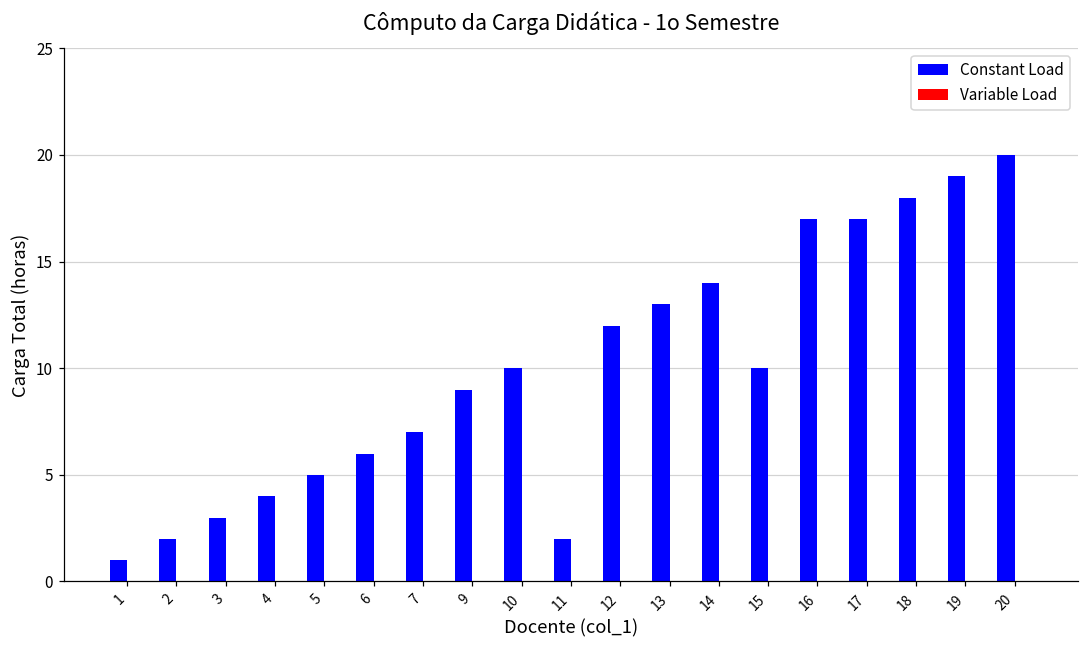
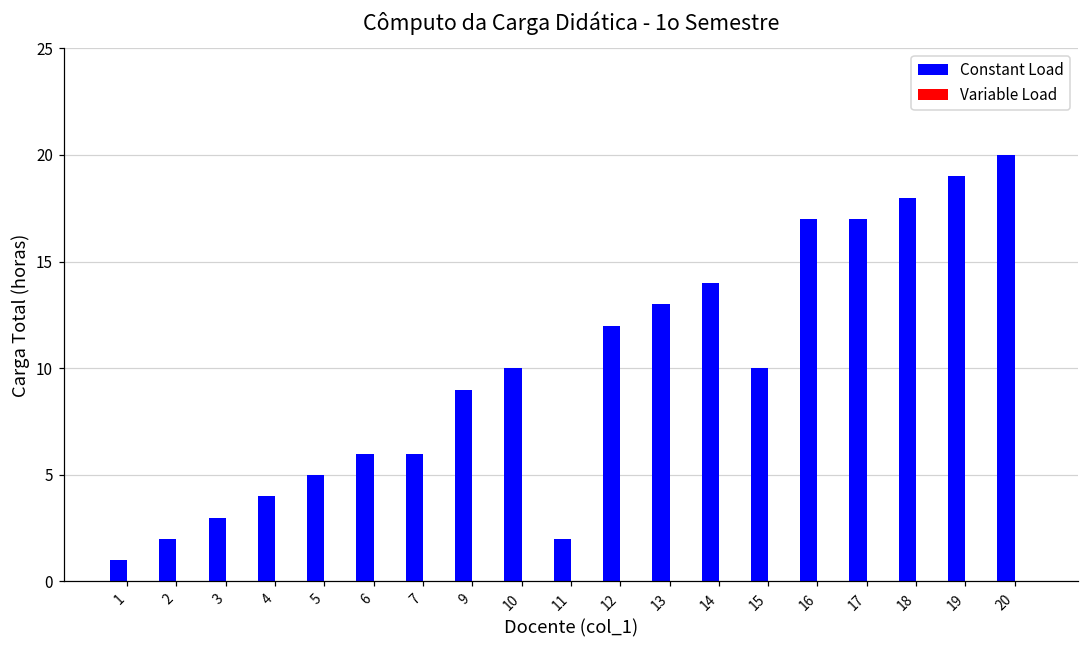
Constant Load, 7: 7 -> 6
